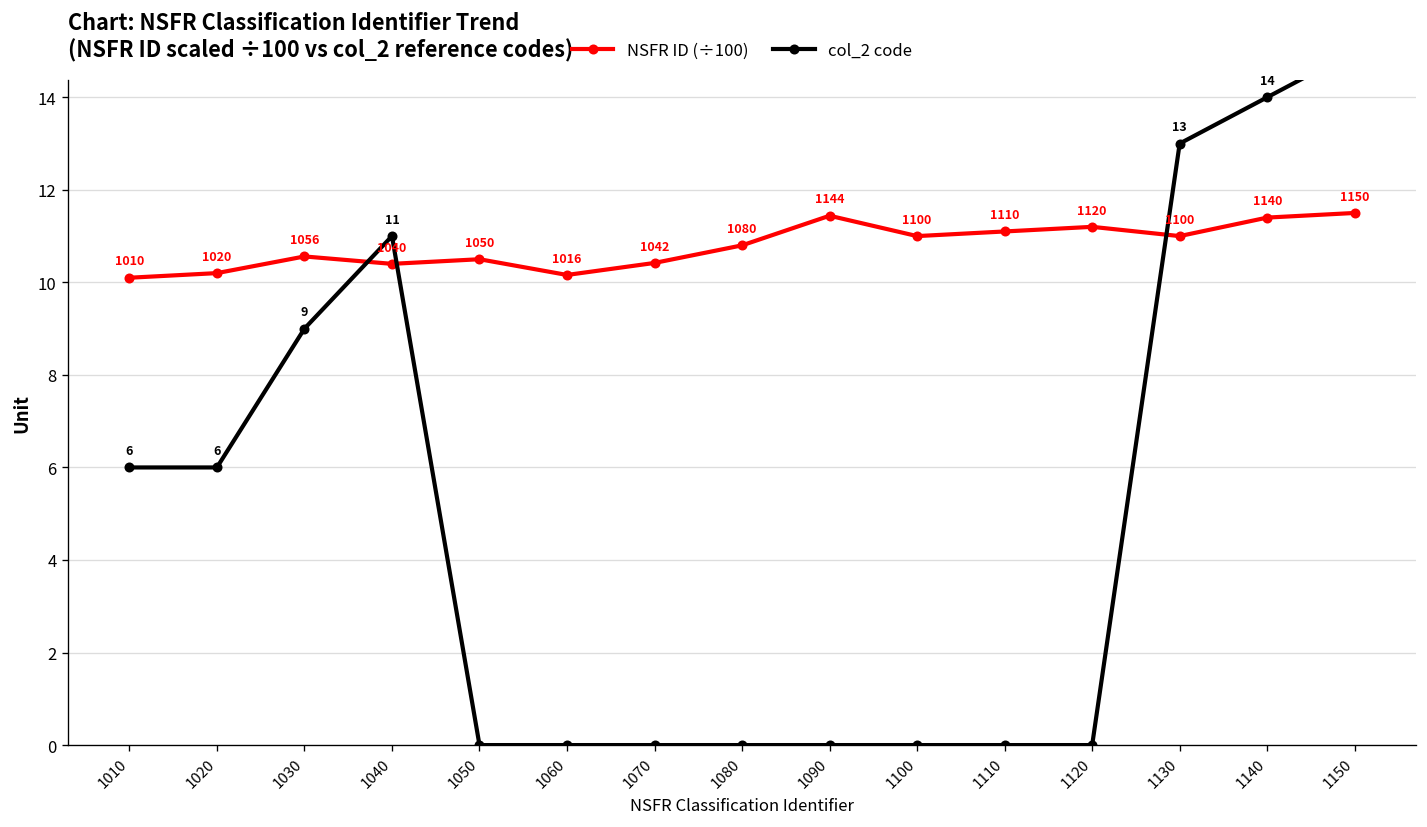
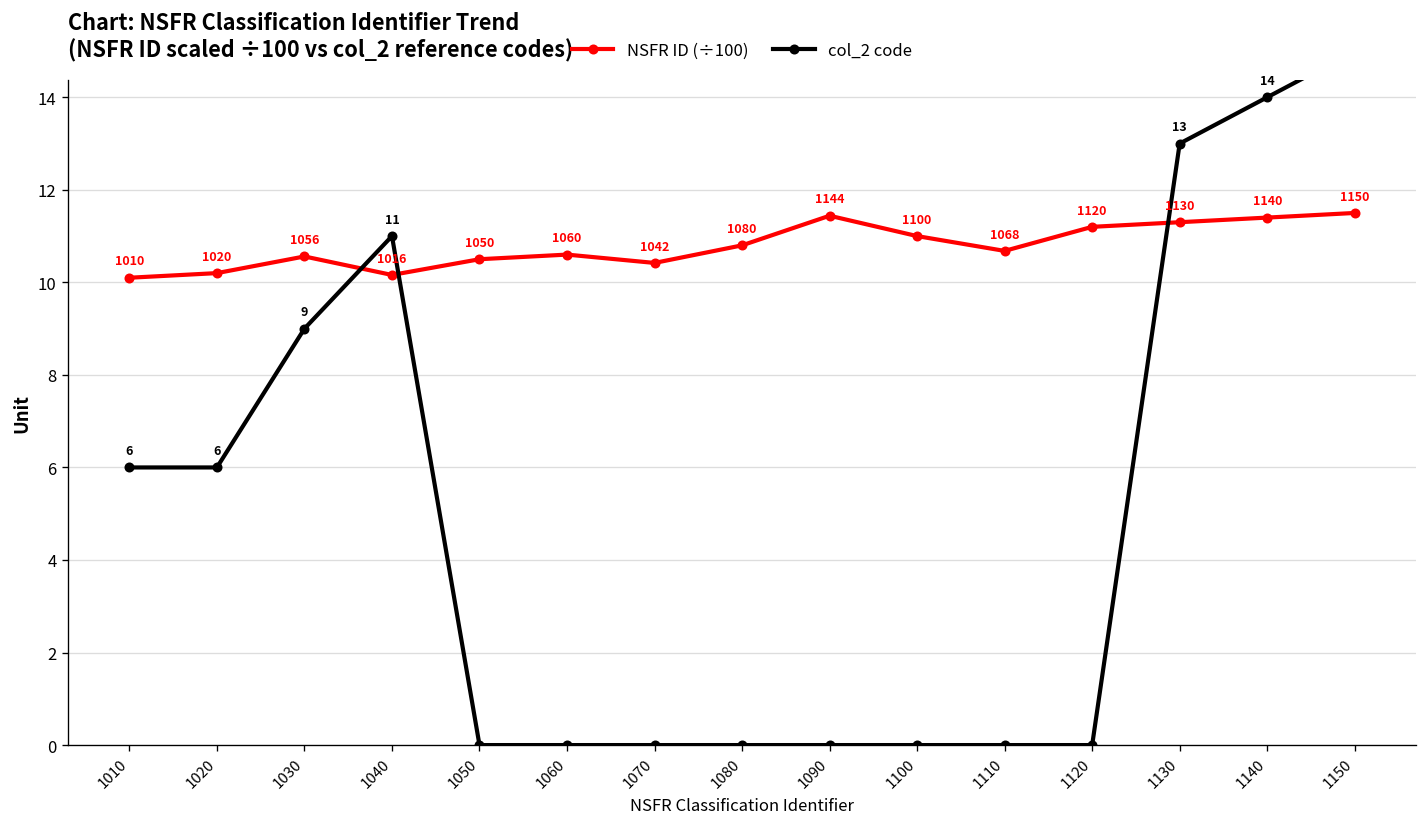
NSFR ID (÷100), 1040: 1040 -> 1016
NSFR ID (÷100), 1060: 1016 -> 1060
NSFR ID (÷100), 1110: 1110 -> 1068
NSFR ID (÷100), 1130: 1100 -> 1130
